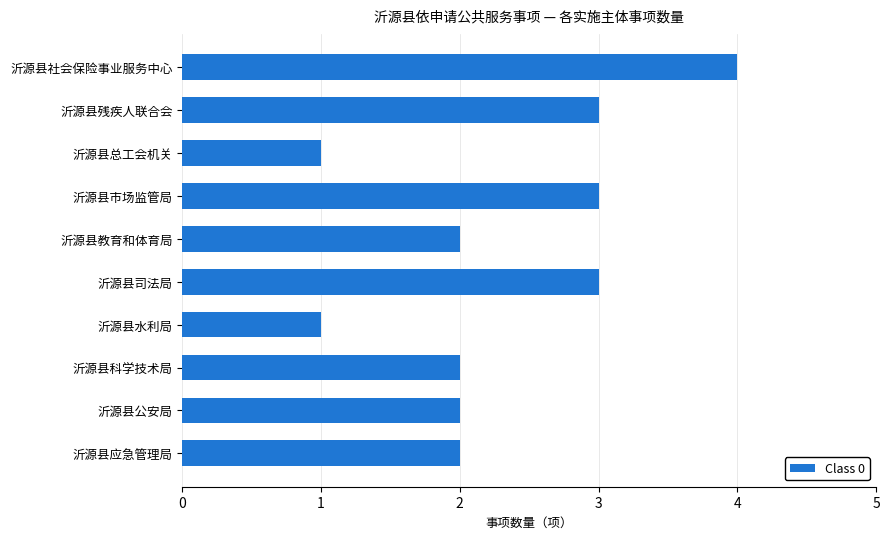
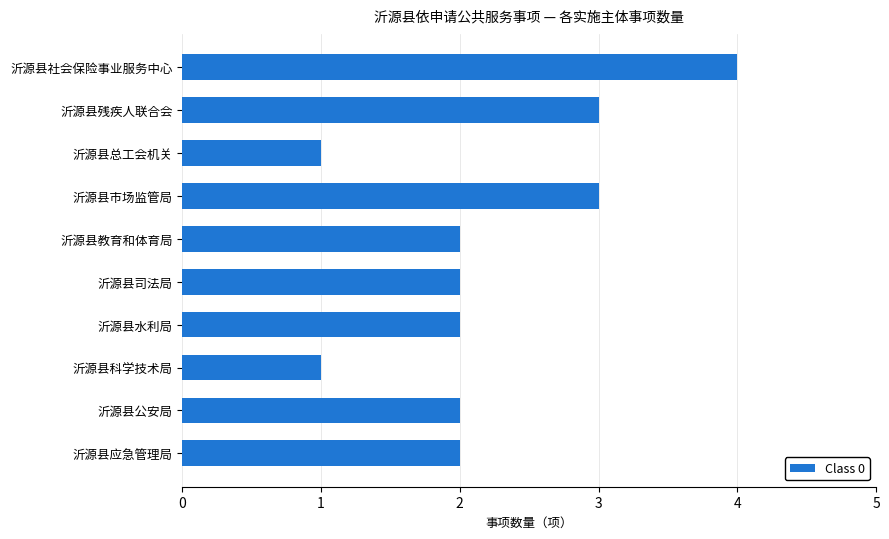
沂源县司法局: 3 -> 2
沂源县水利局: 1 -> 2
沂源县科学技术局: 2 -> 1
